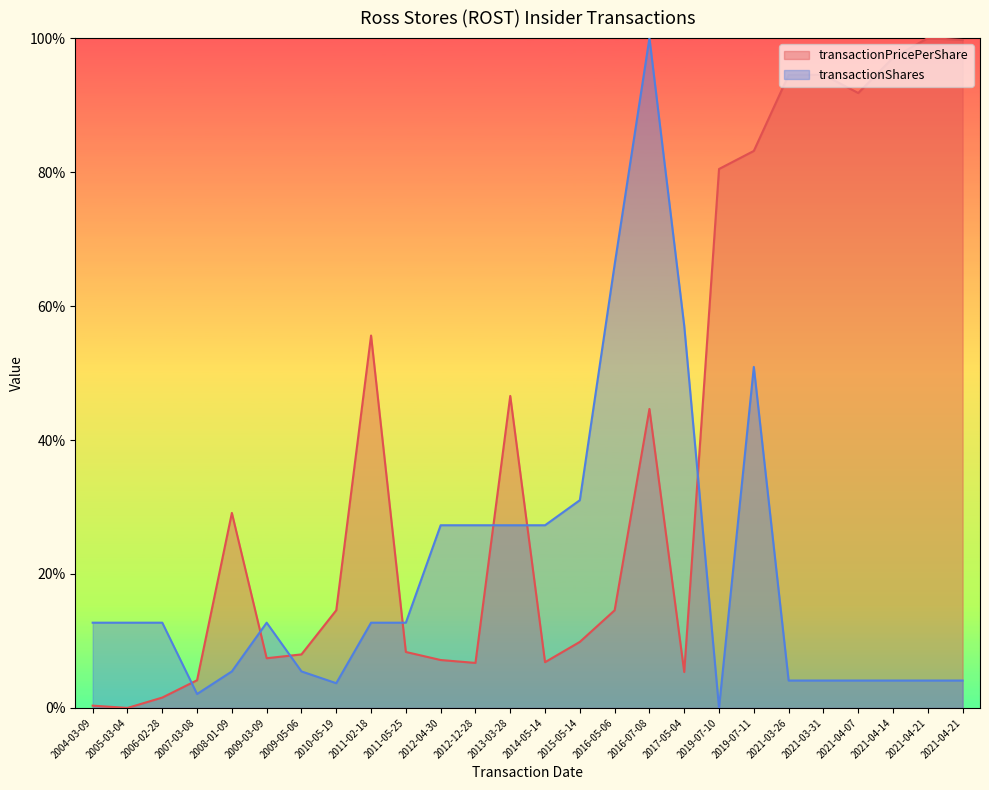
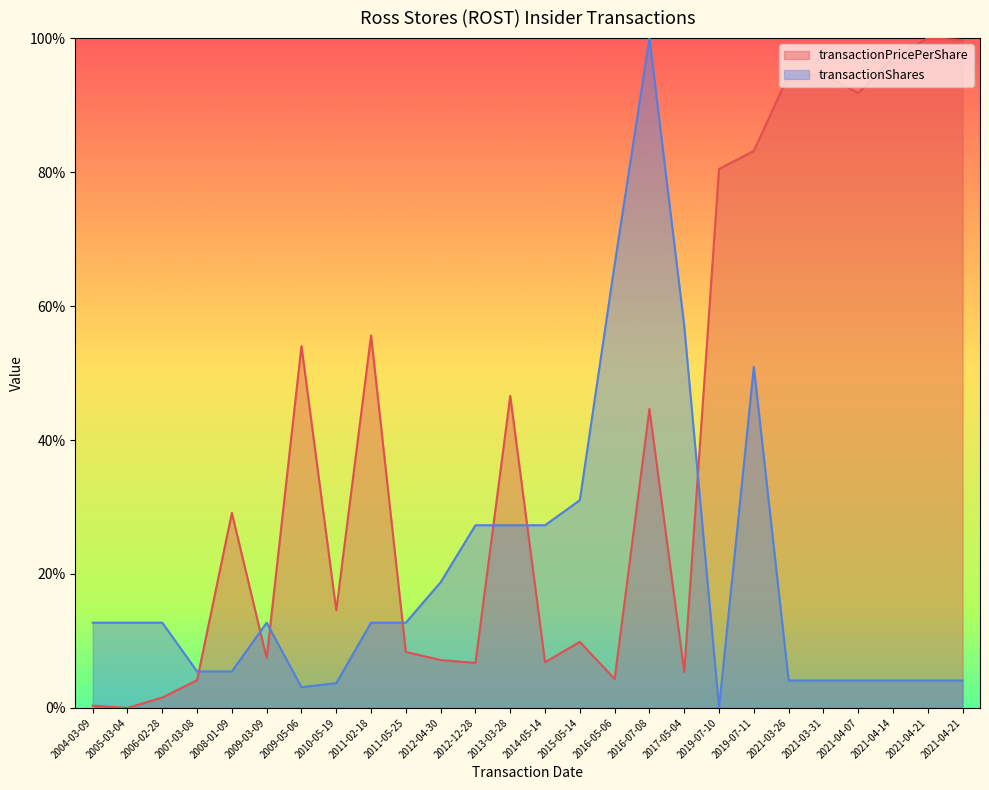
transactionShares, 2007-03-08: 2% -> 5%
transactionPricePerShare, 2009-05-06: 8% -> 54%
transactionShares, 2009-05-06: 5% -> 3%
transactionShares, 2012-04-30: 27% -> 19%
transactionPricePerShare, 2016-05-06: 15% -> 4%
